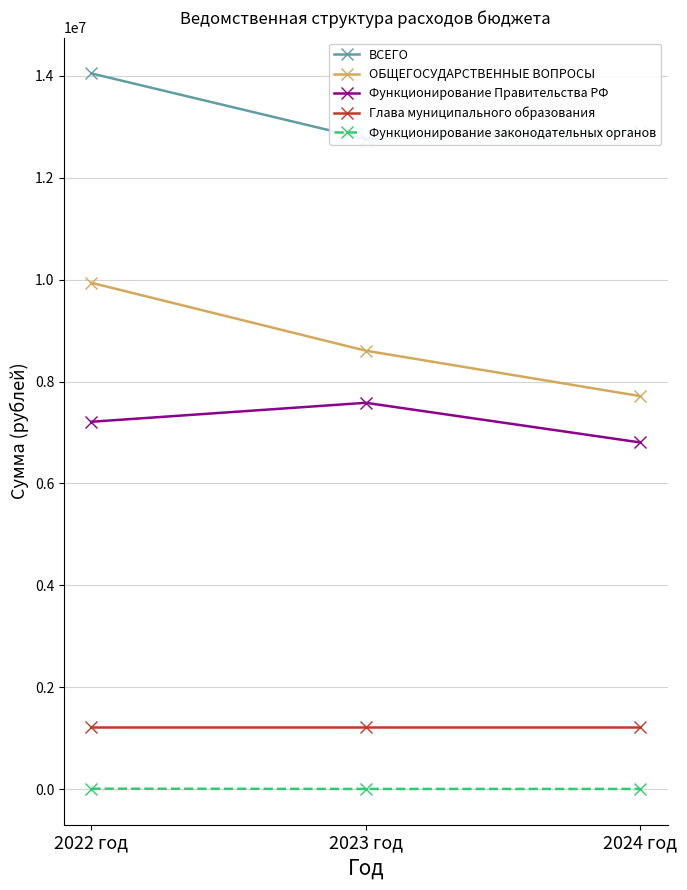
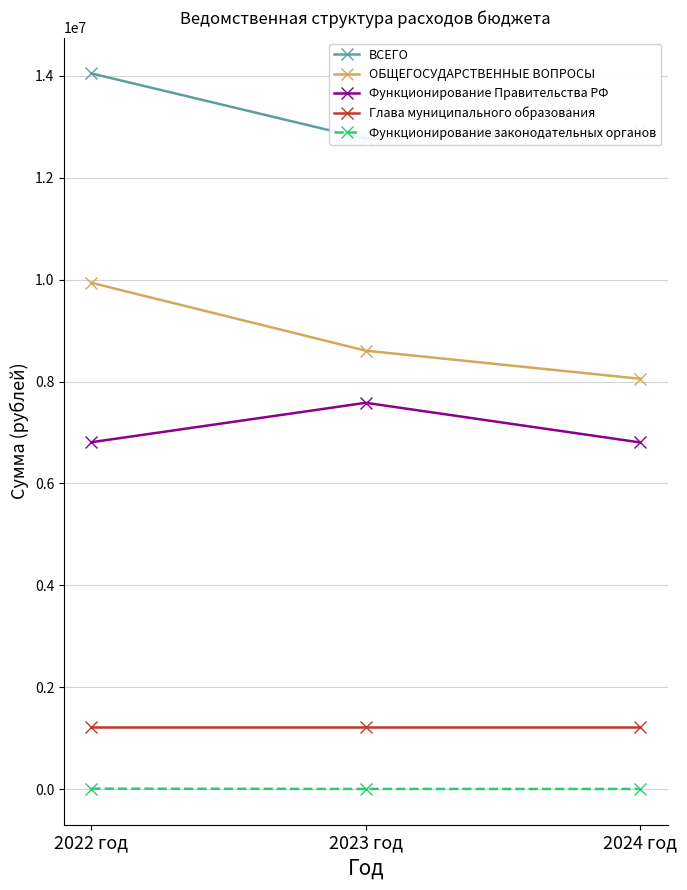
Функционирование Правительства РФ, 2022 год: 7200000 -> 6800000
ОБЩЕГОСУДАРСТВЕННЫЕ ВОПРОСЫ, 2024 год: 7700000 -> 8100000
